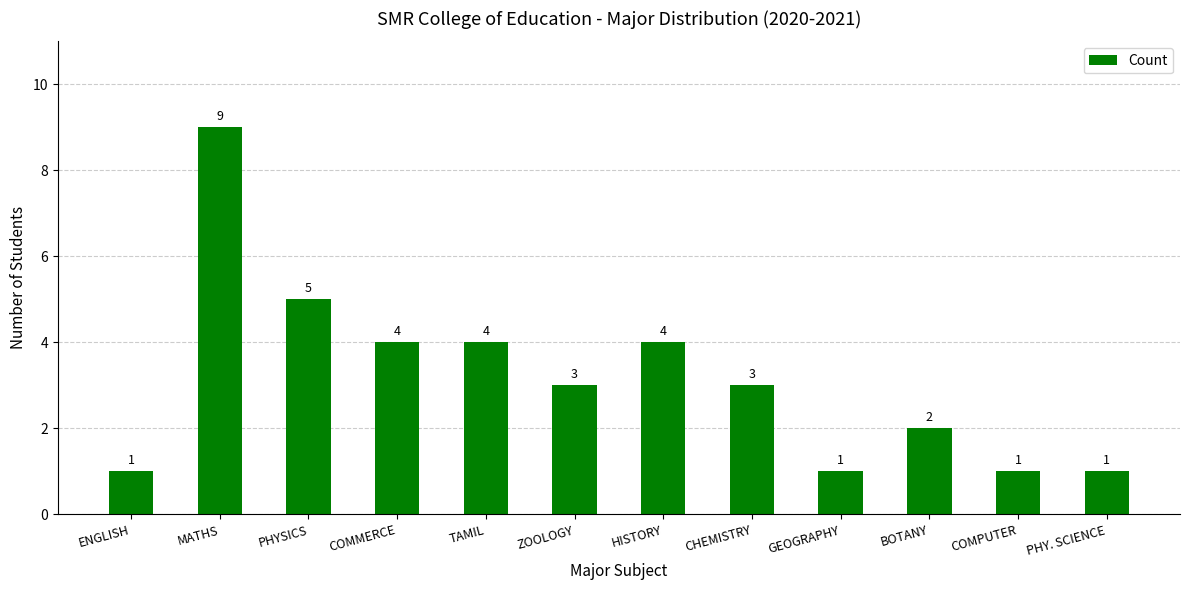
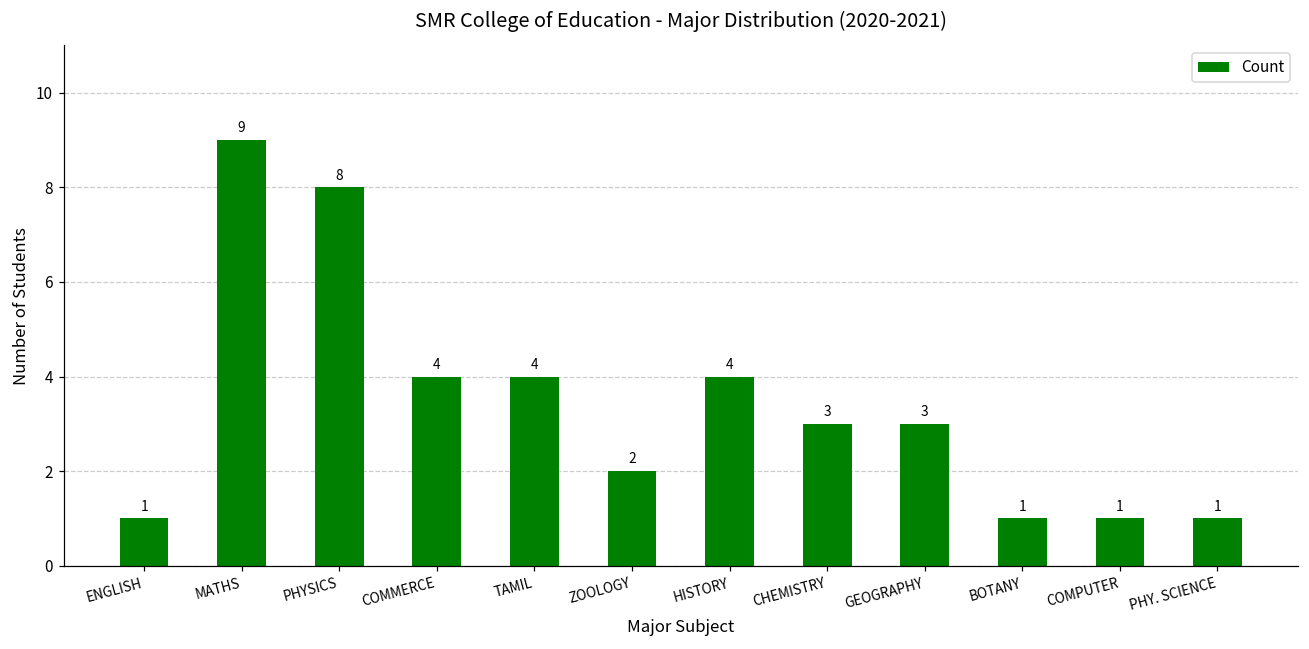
PHYSICS: 5 -> 8
ZOOLOGY: 3 -> 2
GEOGRAPHY: 1 -> 3
BOTANY: 2 -> 1
